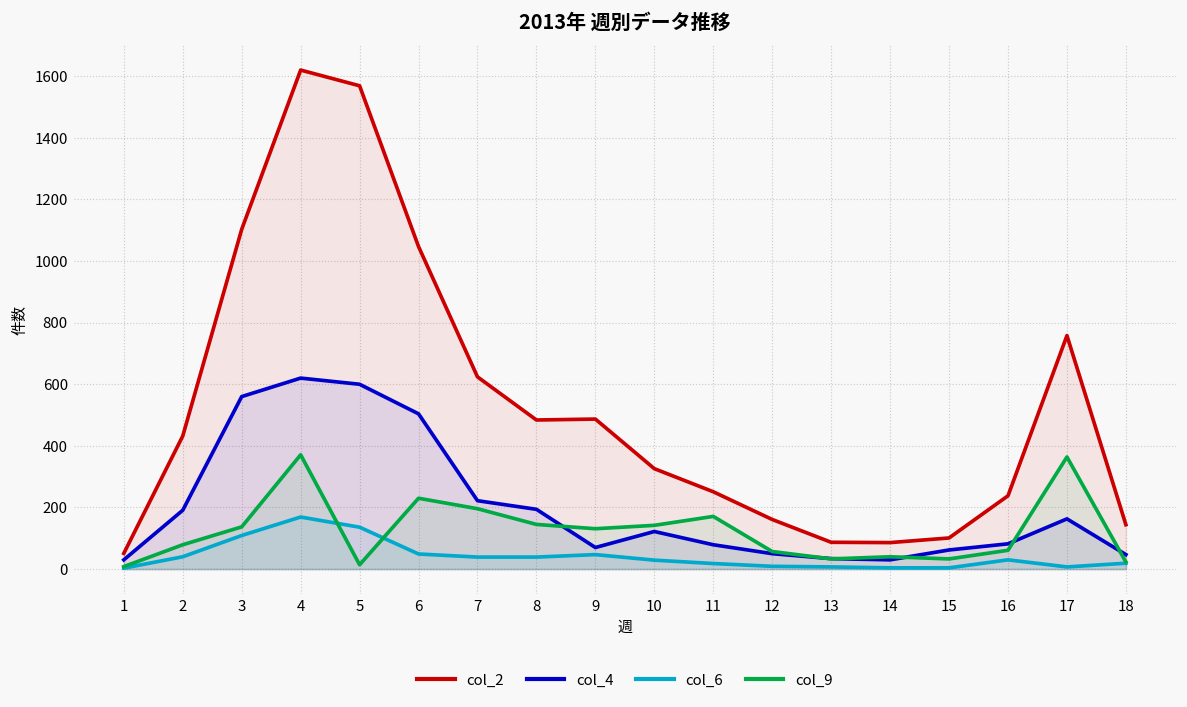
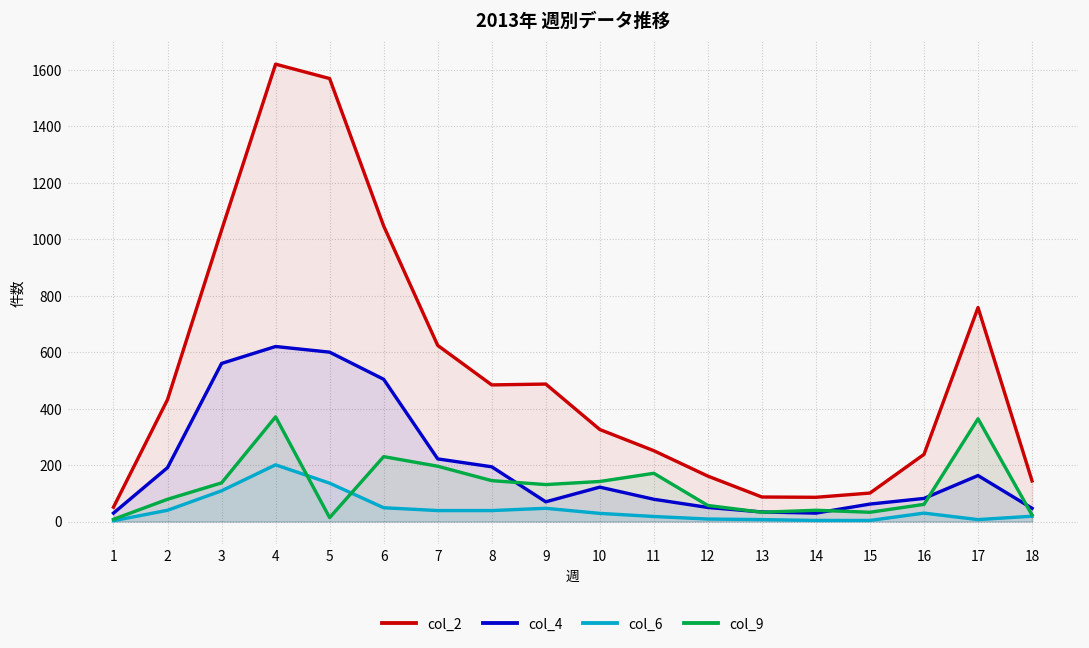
col_2, 3: 1100 -> 1030
col_6, 4: 170 -> 200
